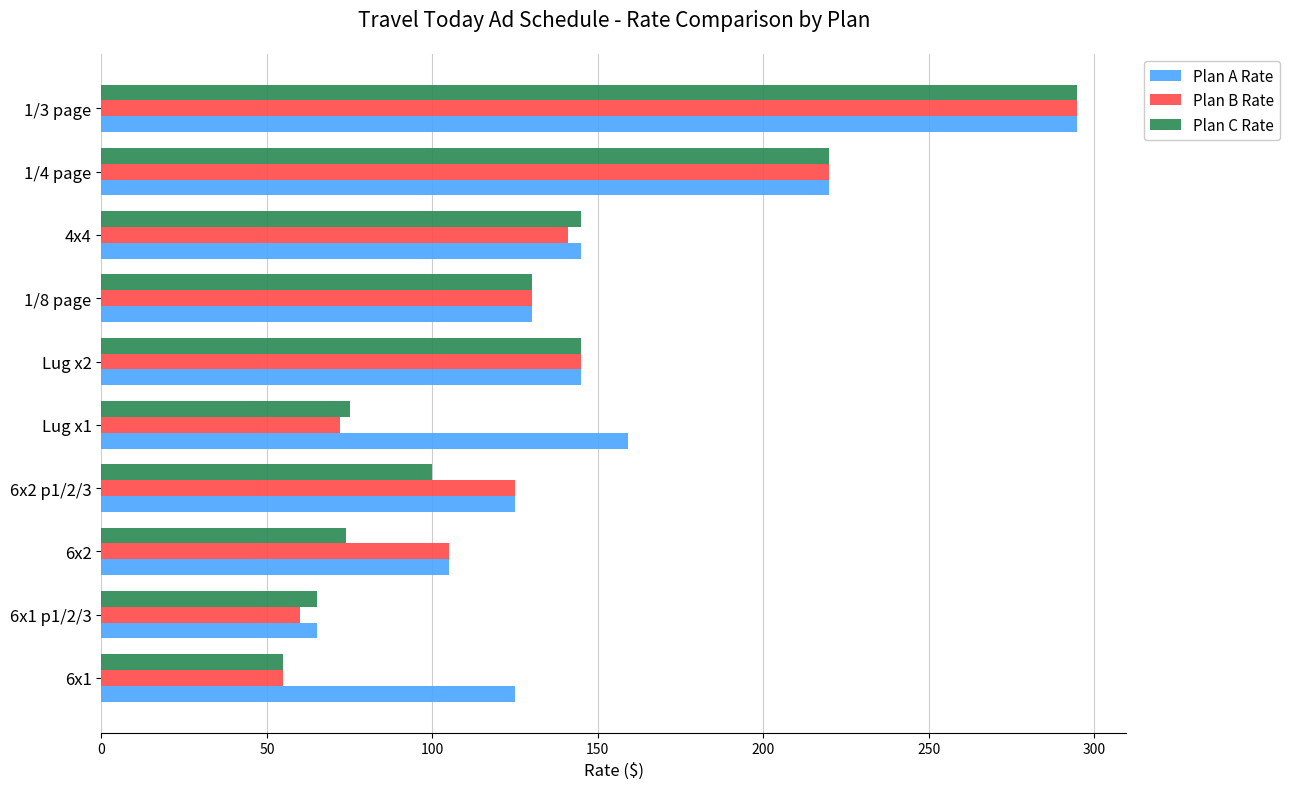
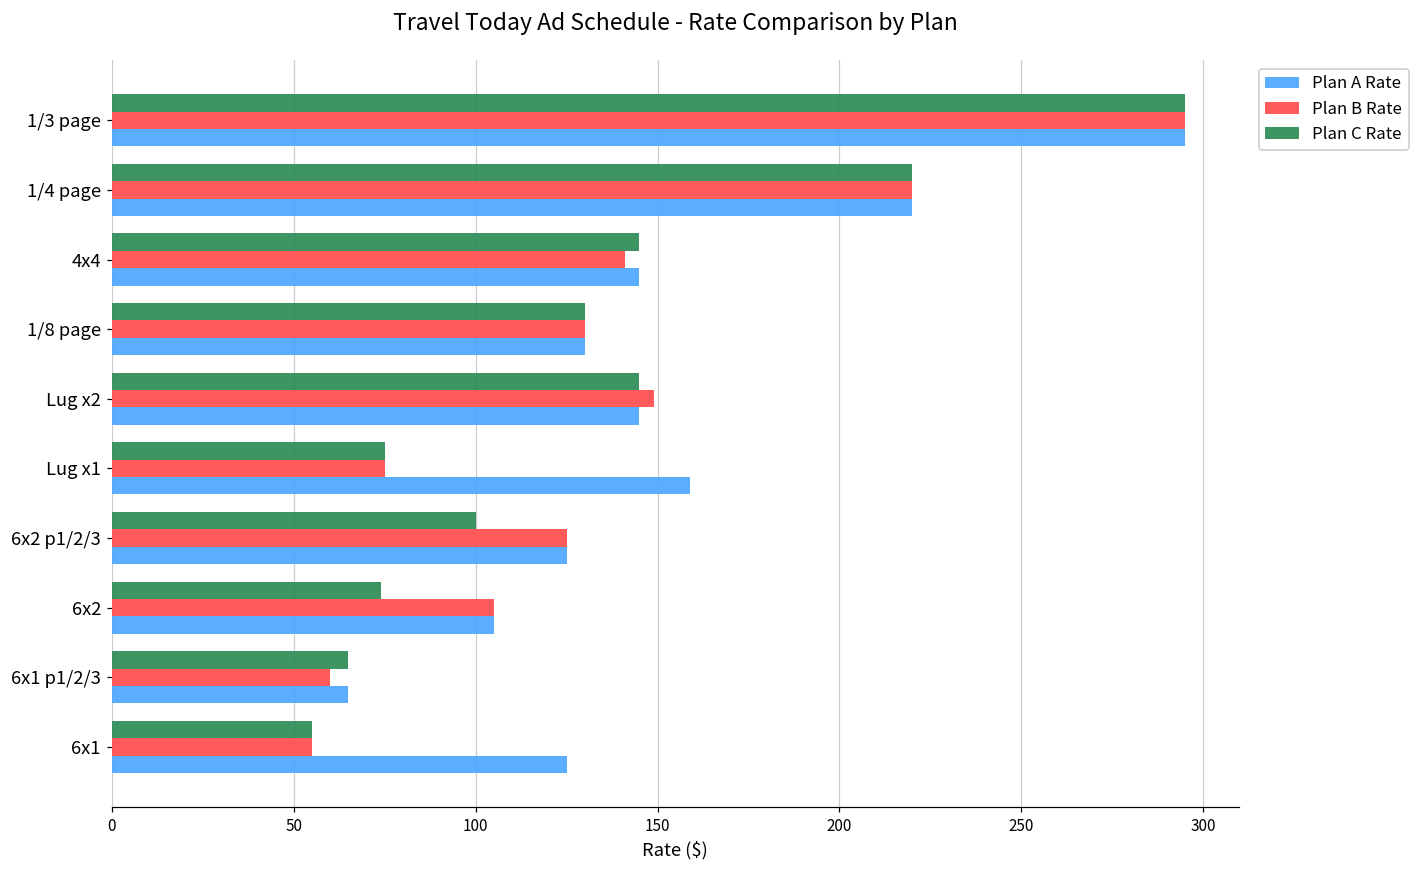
Plan B Rate, Lug x2: 145 -> 149
Plan B Rate, Lug x1: 72 -> 75
